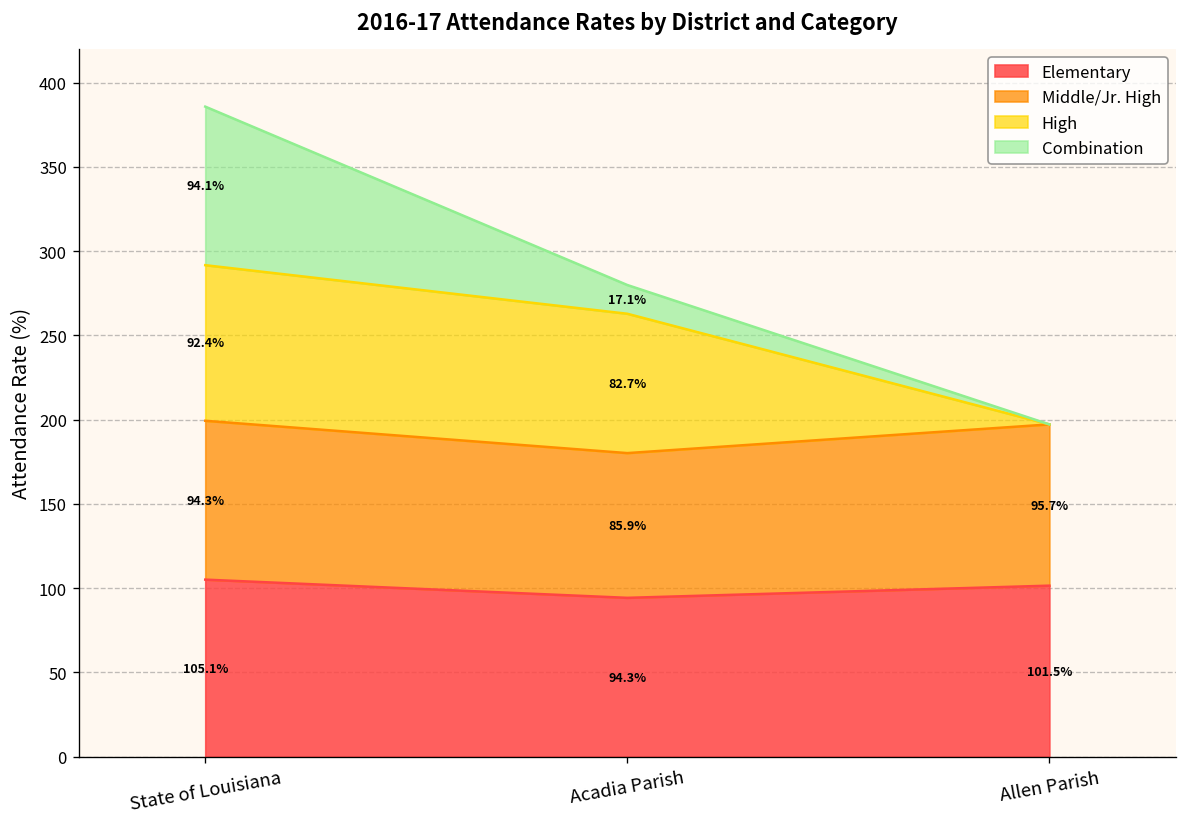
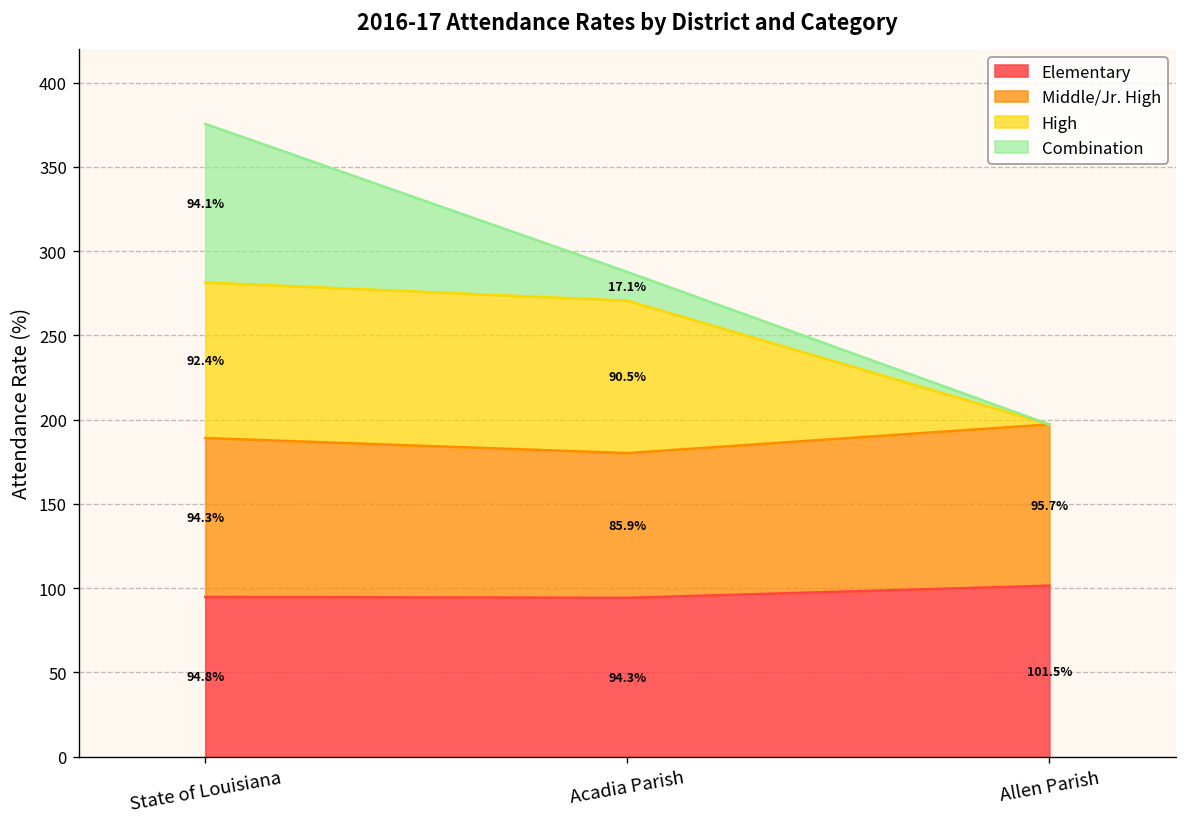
Elementary, State of Louisiana: 105.1% -> 94.8%
High, Acadia Parish: 82.7% -> 90.5%
